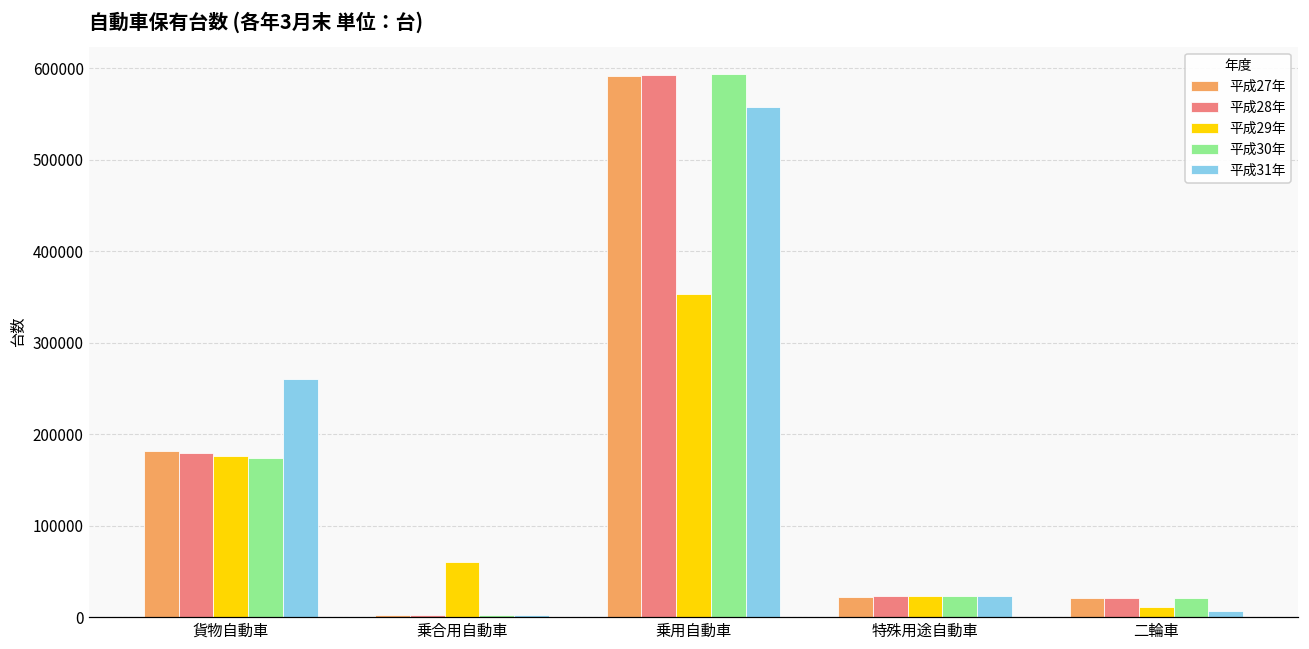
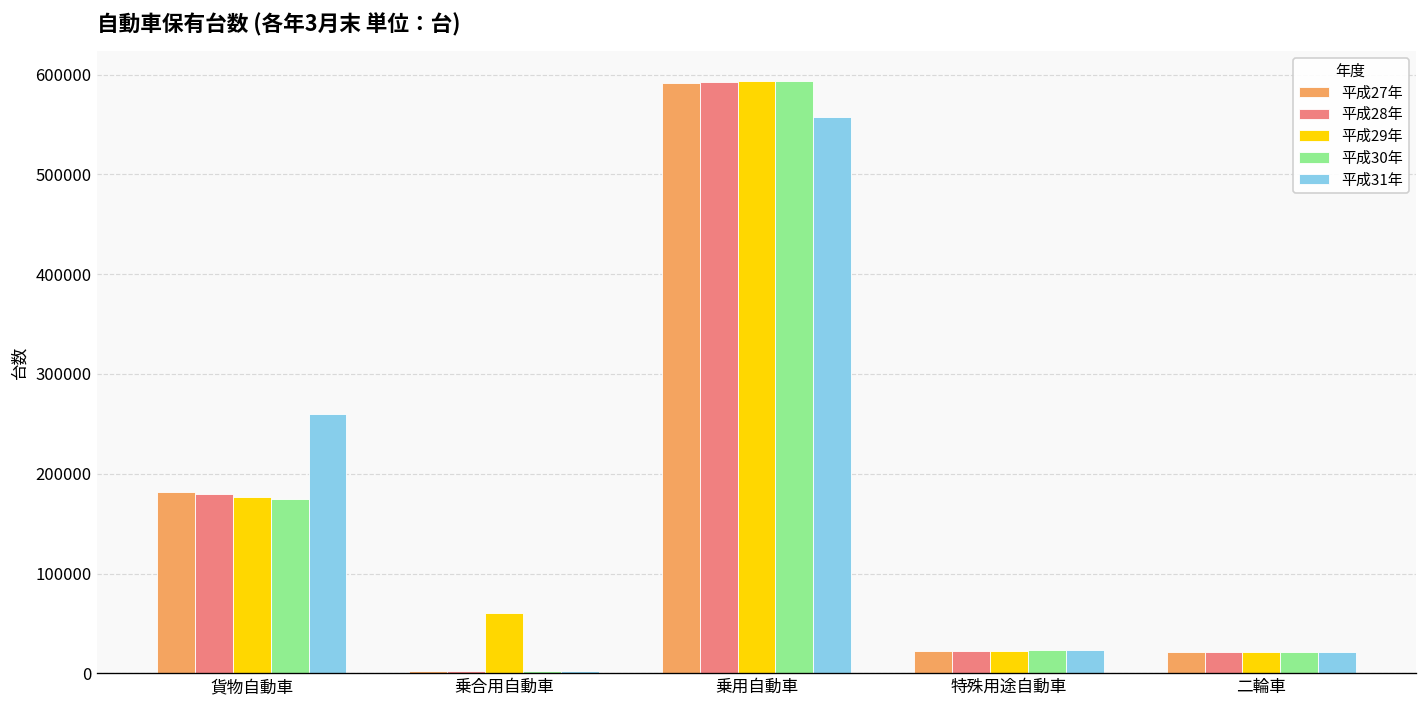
平成29年, 乗用自動車: 350000 -> 590000
平成29年, 二輪車: 10000 -> 20000
平成31年, 二輪車: 10000 -> 20000
